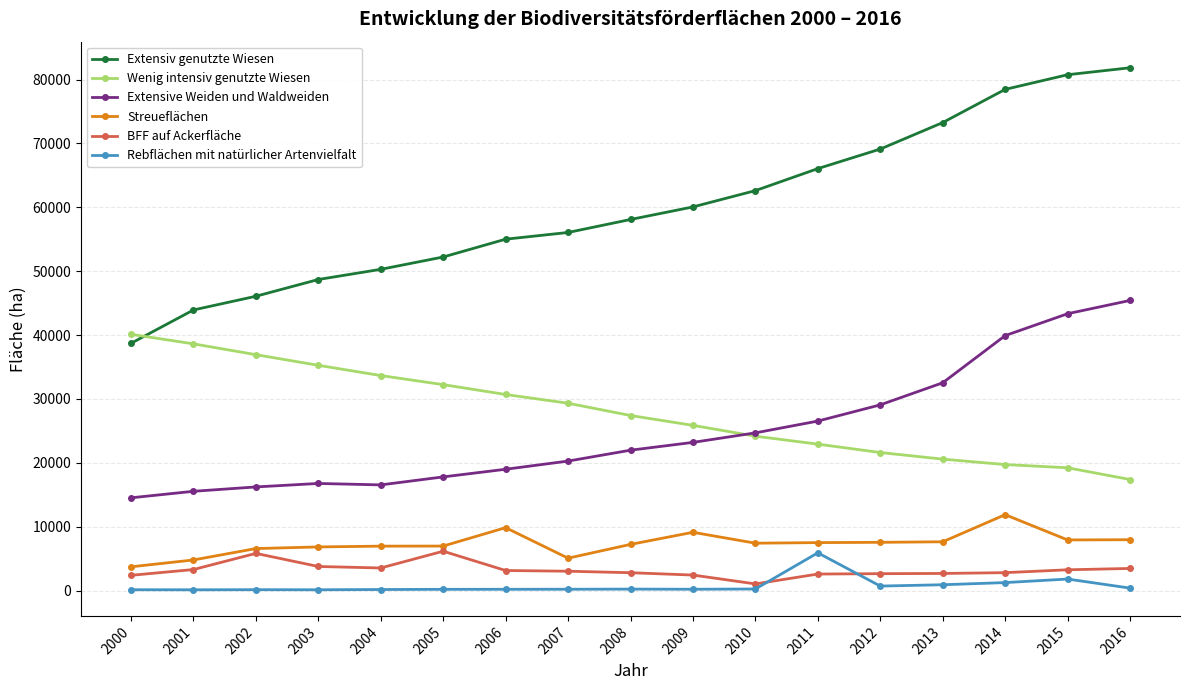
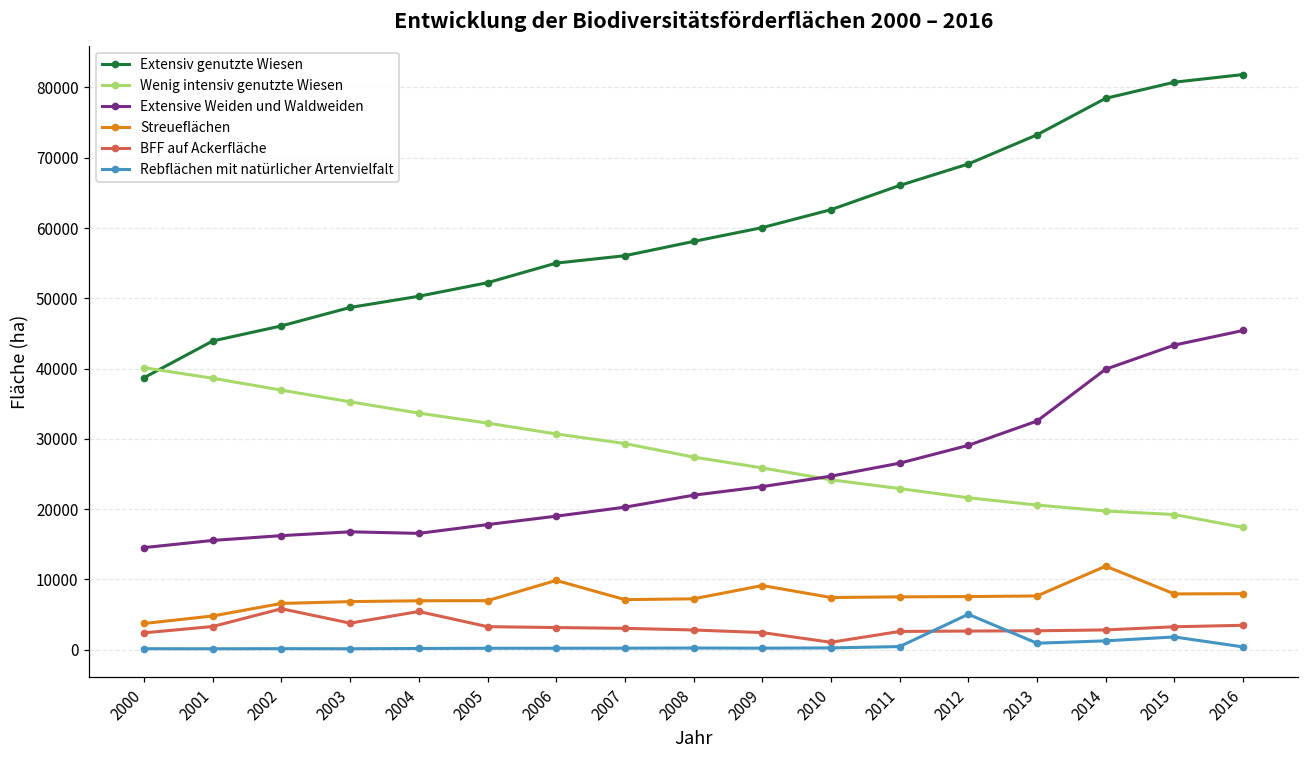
BFF auf Ackerfläche, 2004: 4000 -> 5000
BFF auf Ackerfläche, 2005: 6000 -> 3000
Streueflächen, 2007: 5000 -> 7000
Rebflächen mit natürlicher Artenvielfalt, 2011: 6000 -> 0
Rebflächen mit natürlicher Artenvielfalt, 2012: 1000 -> 5000
